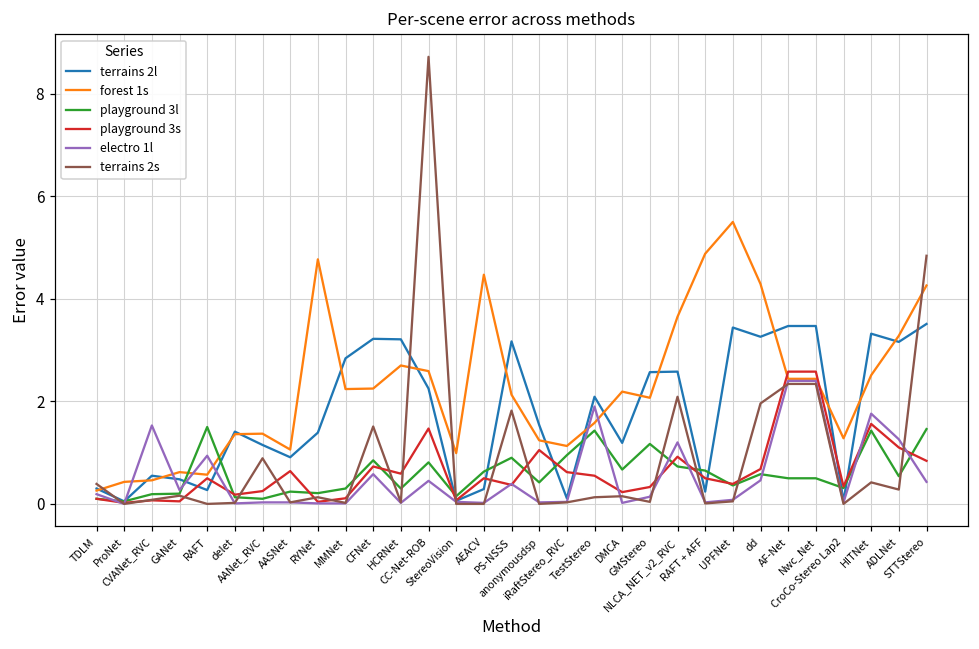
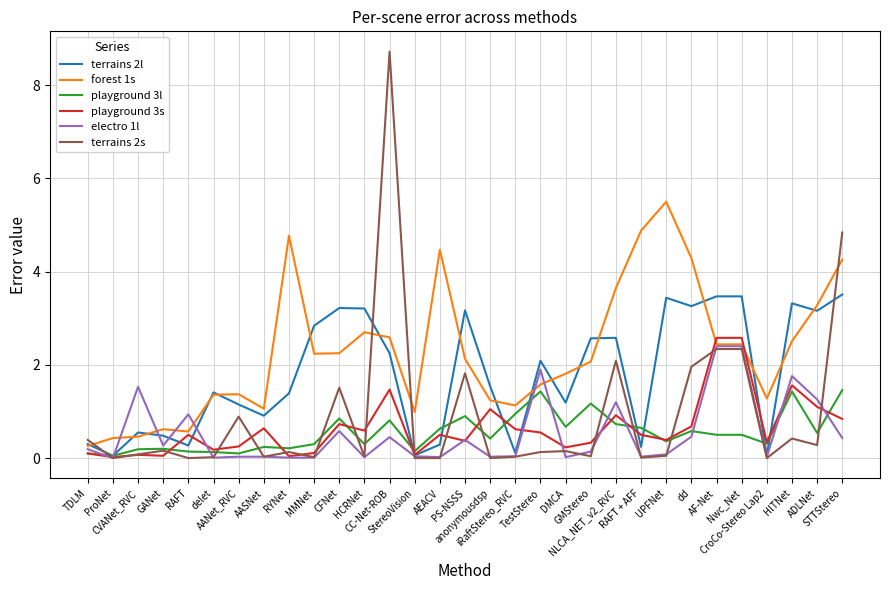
playground 3l, RAFT: 1.5 -> 0.1
forest 1s, DMCA: 2.2 -> 1.8
